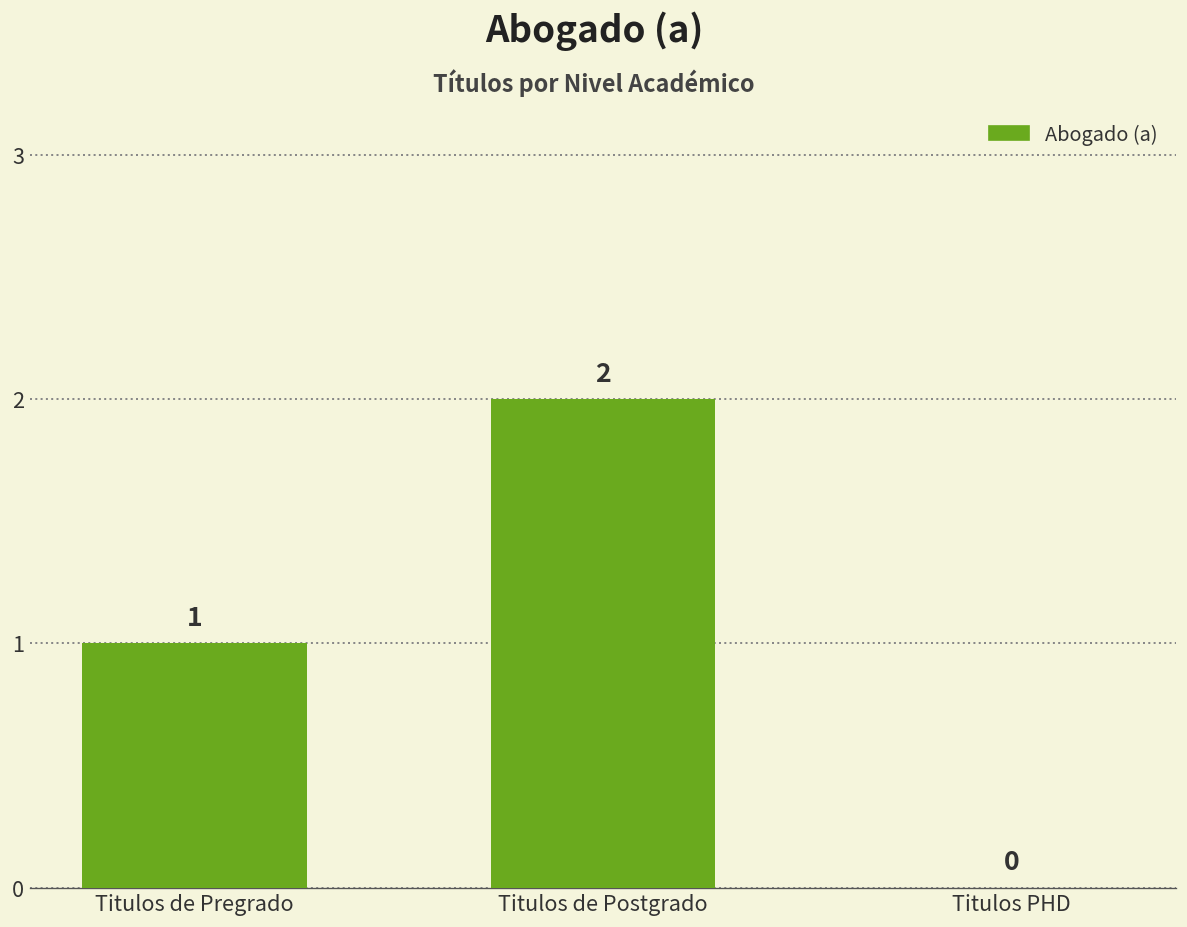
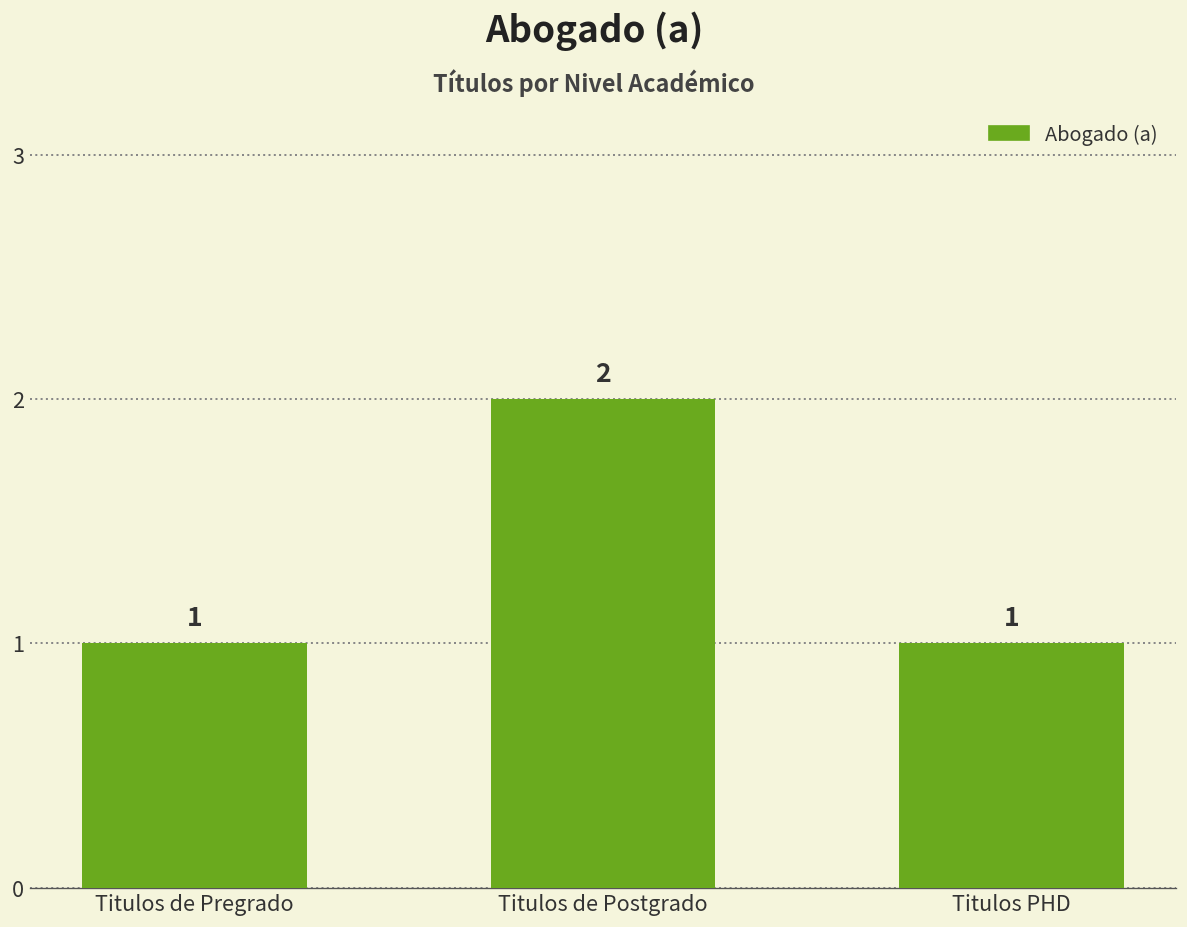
Titulos PHD: 0 -> 1
